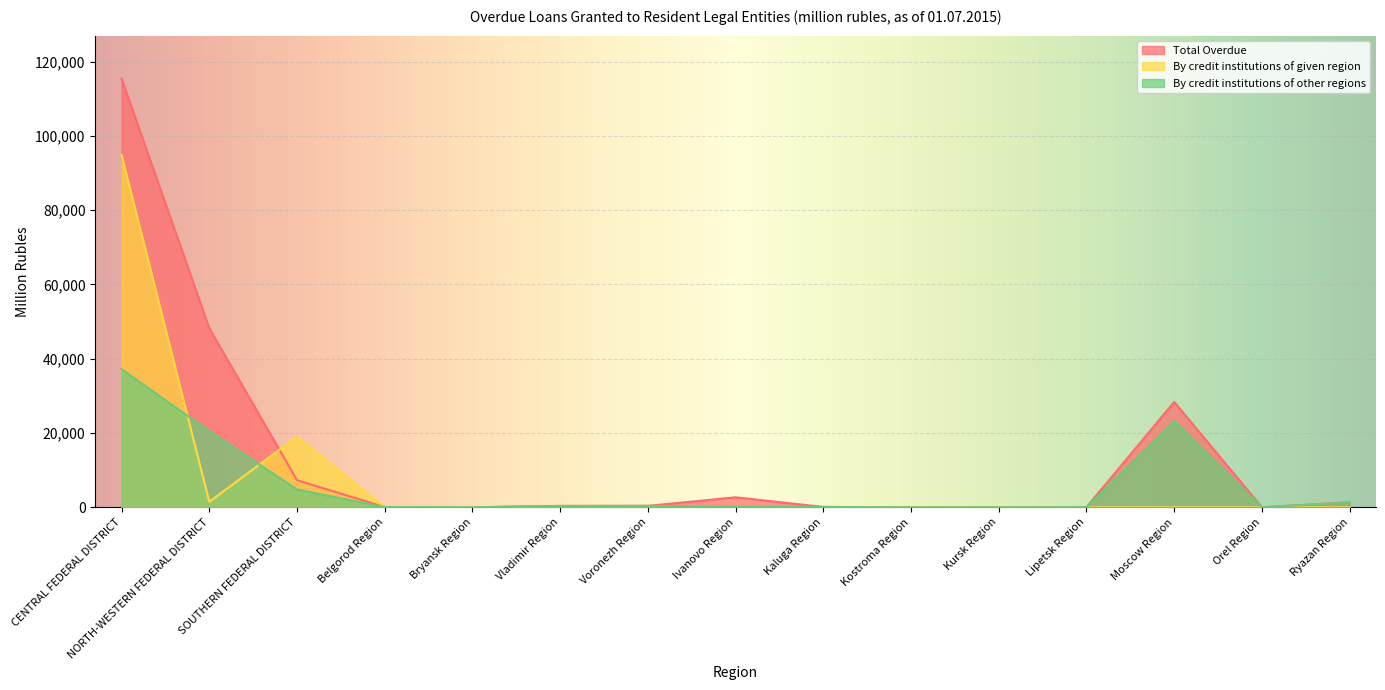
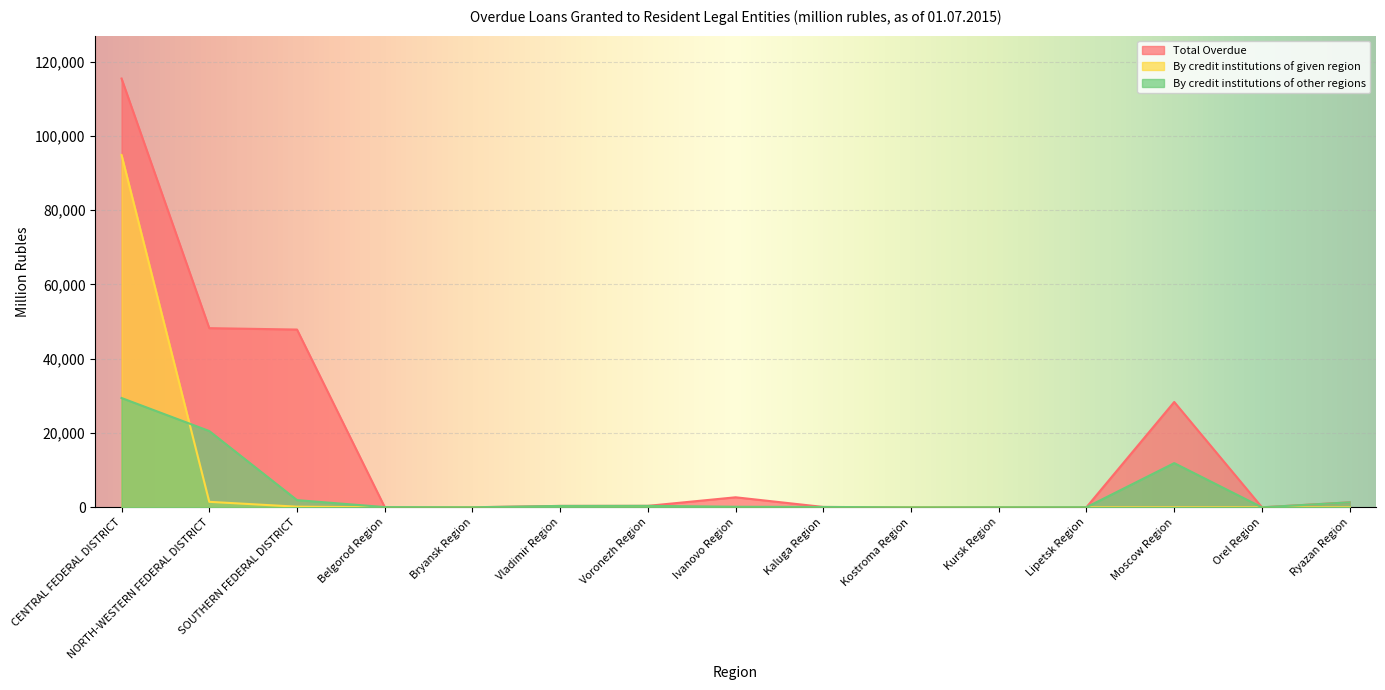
By credit institutions of other regions, CENTRAL FEDERAL DISTRICT: 37,000 -> 29,000
Total Overdue, SOUTHERN FEDERAL DISTRICT: 7,000 -> 48,000
By credit institutions of given region, SOUTHERN FEDERAL DISTRICT: 19,000 -> 0
By credit institutions of other regions, SOUTHERN FEDERAL DISTRICT: 5,000 -> 2,000
By credit institutions of other regions, Moscow Region: 23,000 -> 12,000
